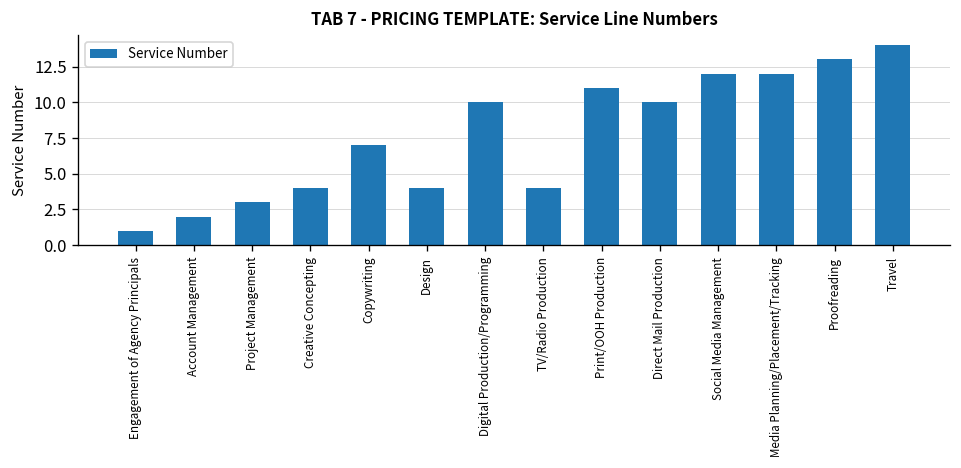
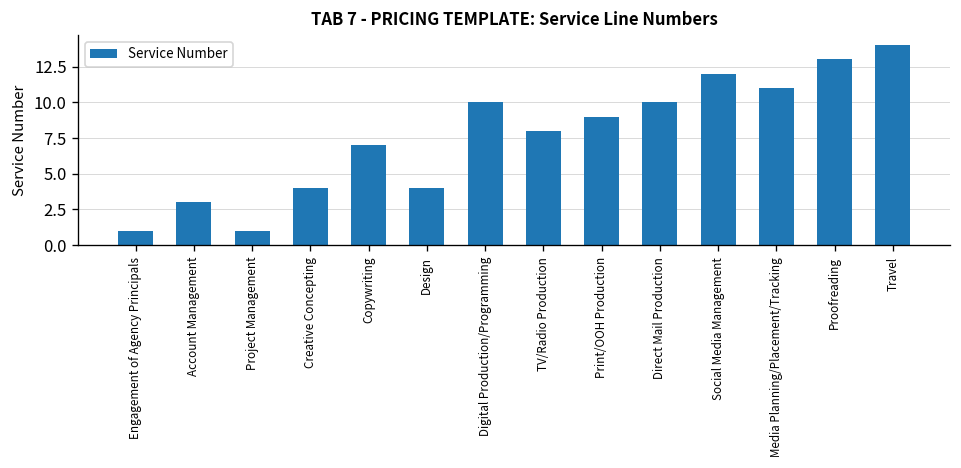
Account Management: 2 -> 3
Project Management: 3 -> 1
TV/Radio Production: 4 -> 8
Print/OOH Production: 11 -> 9
Media Planning/Placement/Tracking: 12 -> 11
